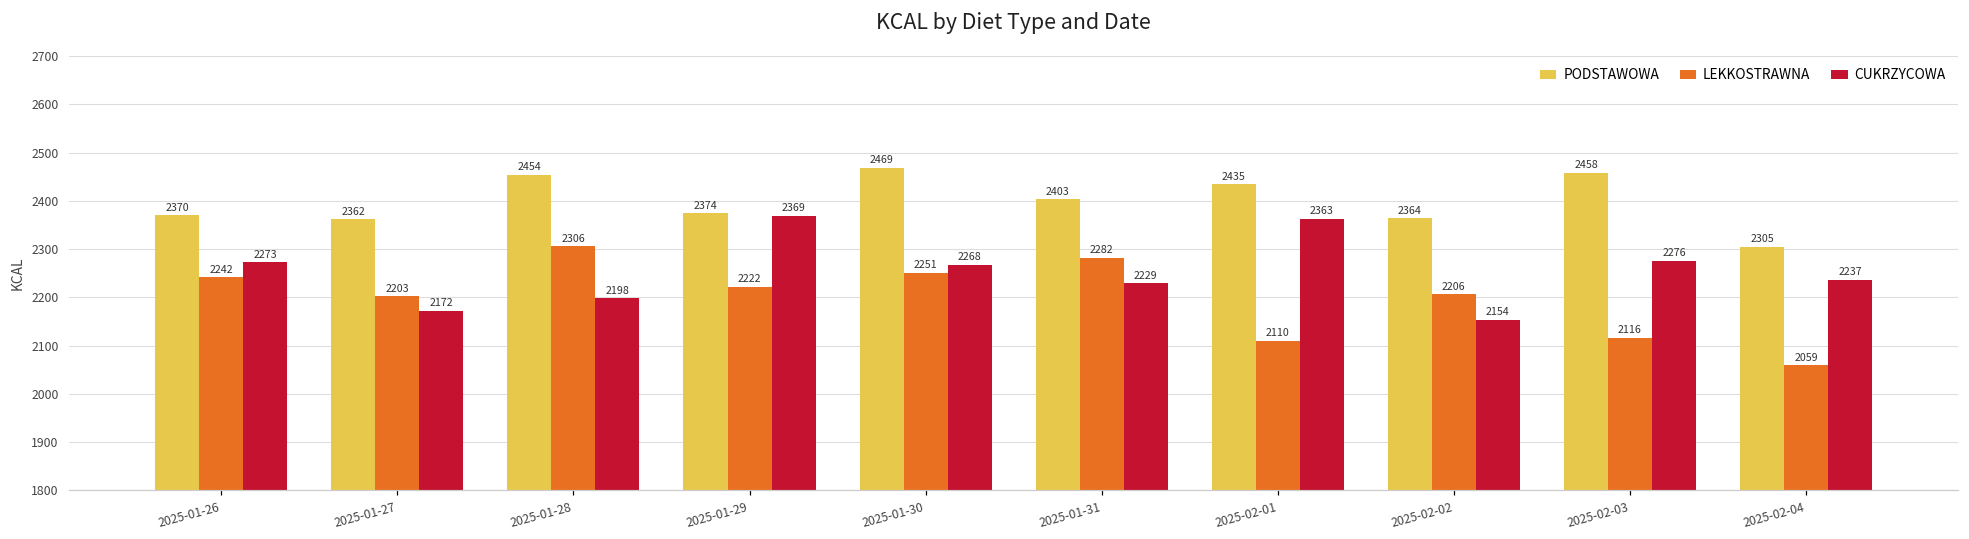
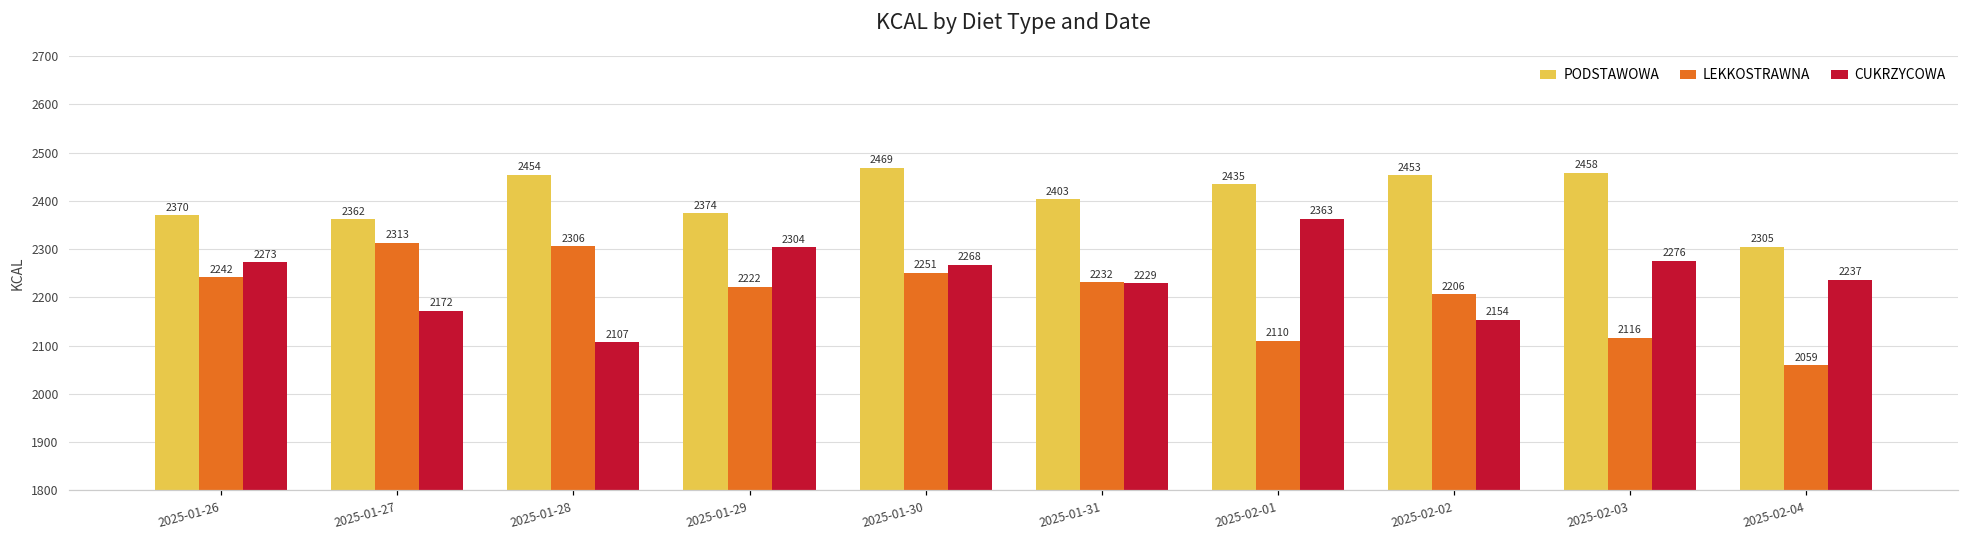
LEKKOSTRAWNA, 2025-01-27: 2203 -> 2313
CUKRZYCOWA, 2025-01-28: 2198 -> 2107
CUKRZYCOWA, 2025-01-29: 2369 -> 2304
LEKKOSTRAWNA, 2025-01-31: 2282 -> 2232
PODSTAWOWA, 2025-02-02: 2364 -> 2453
